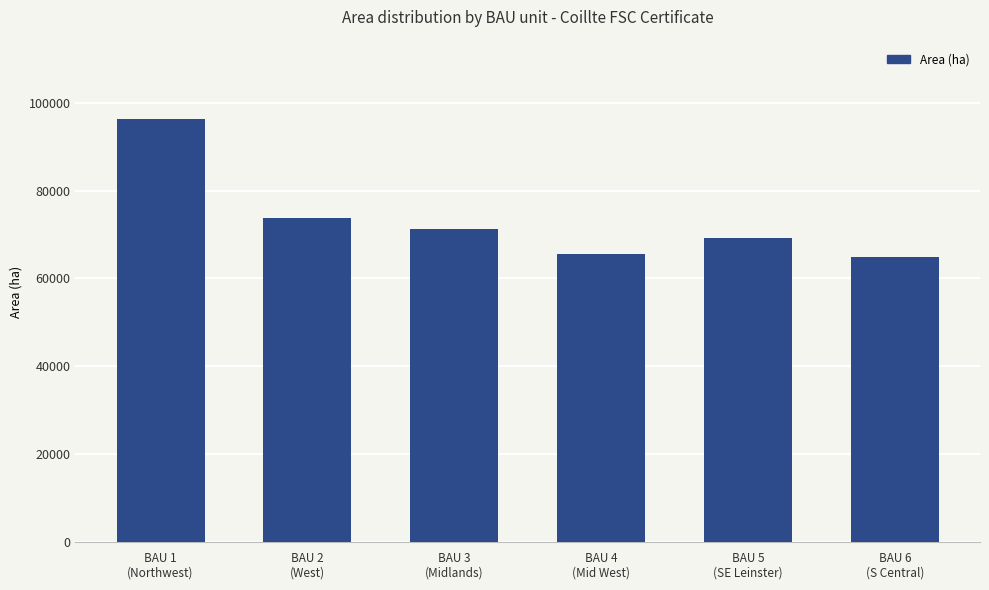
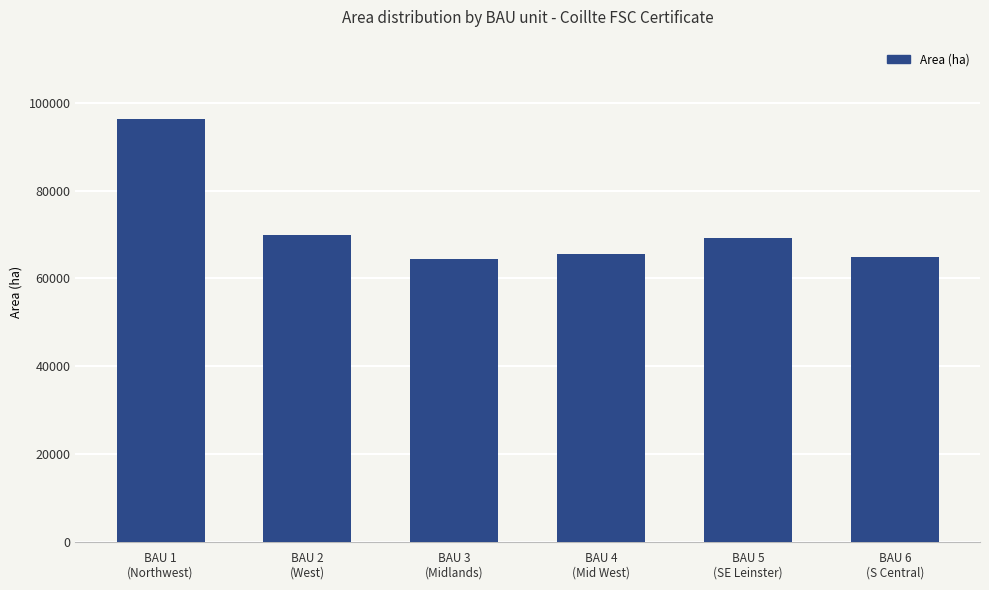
BAU 2 (West): 74000 -> 70000
BAU 3 (Midlands): 71000 -> 65000
